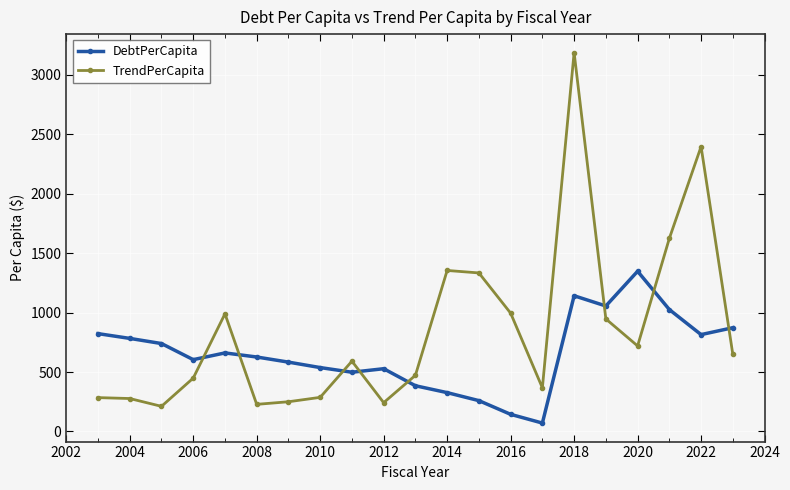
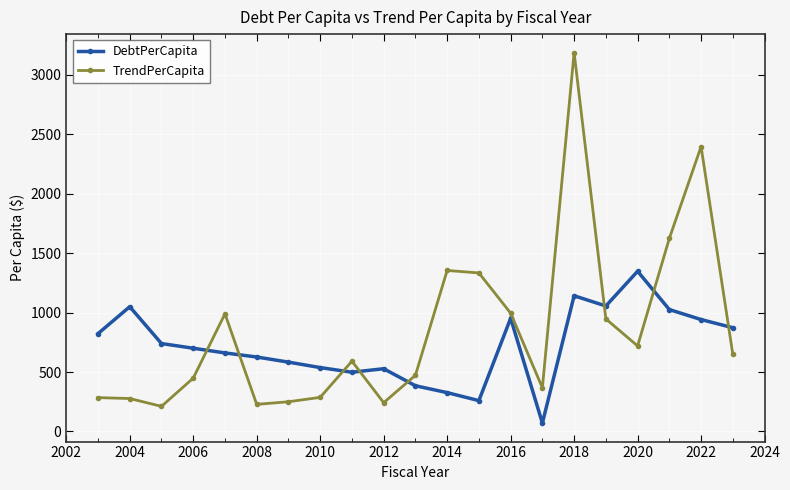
DebtPerCapita, 2004: 780 -> 1050
DebtPerCapita, 2006: 600 -> 700
DebtPerCapita, 2016: 140 -> 950
DebtPerCapita, 2022: 810 -> 940
